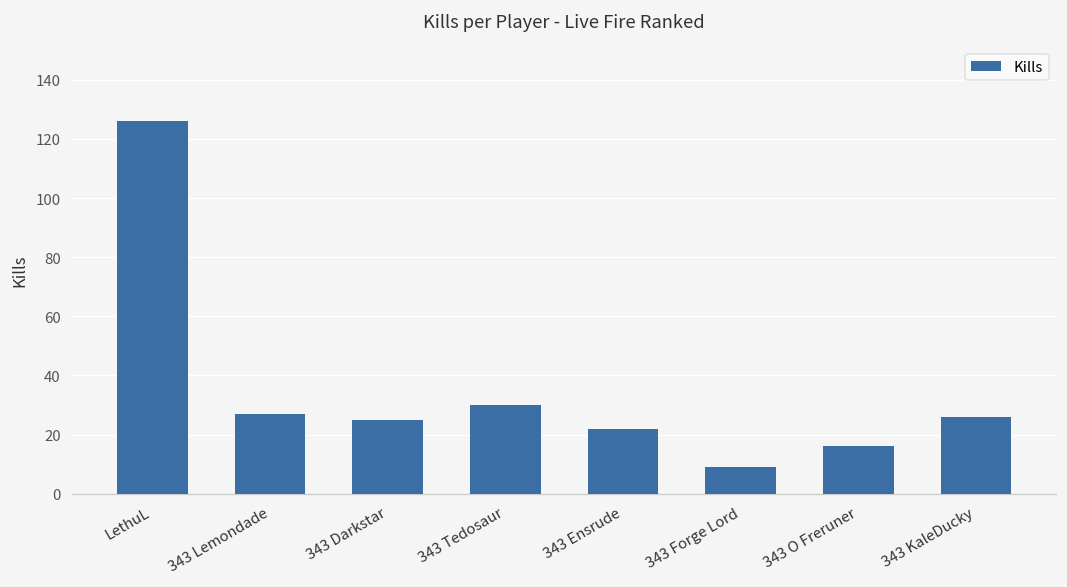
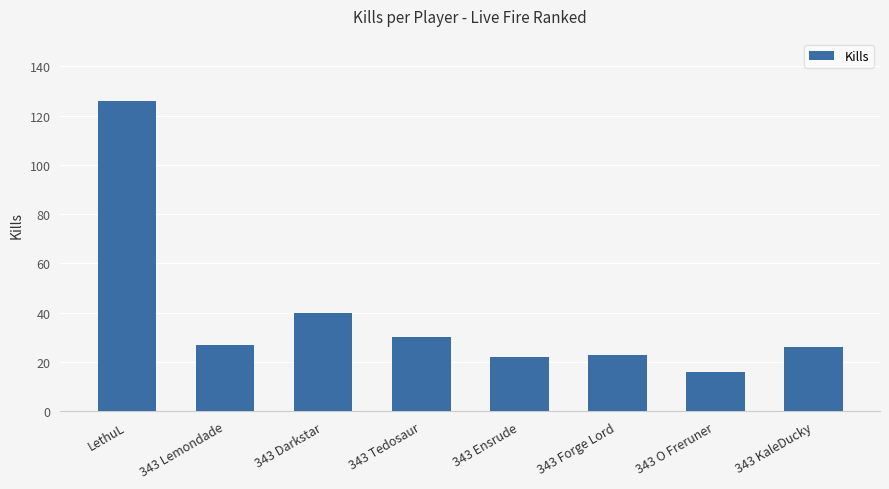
343 Darkstar: 25 -> 40
343 Forge Lord: 9 -> 23
